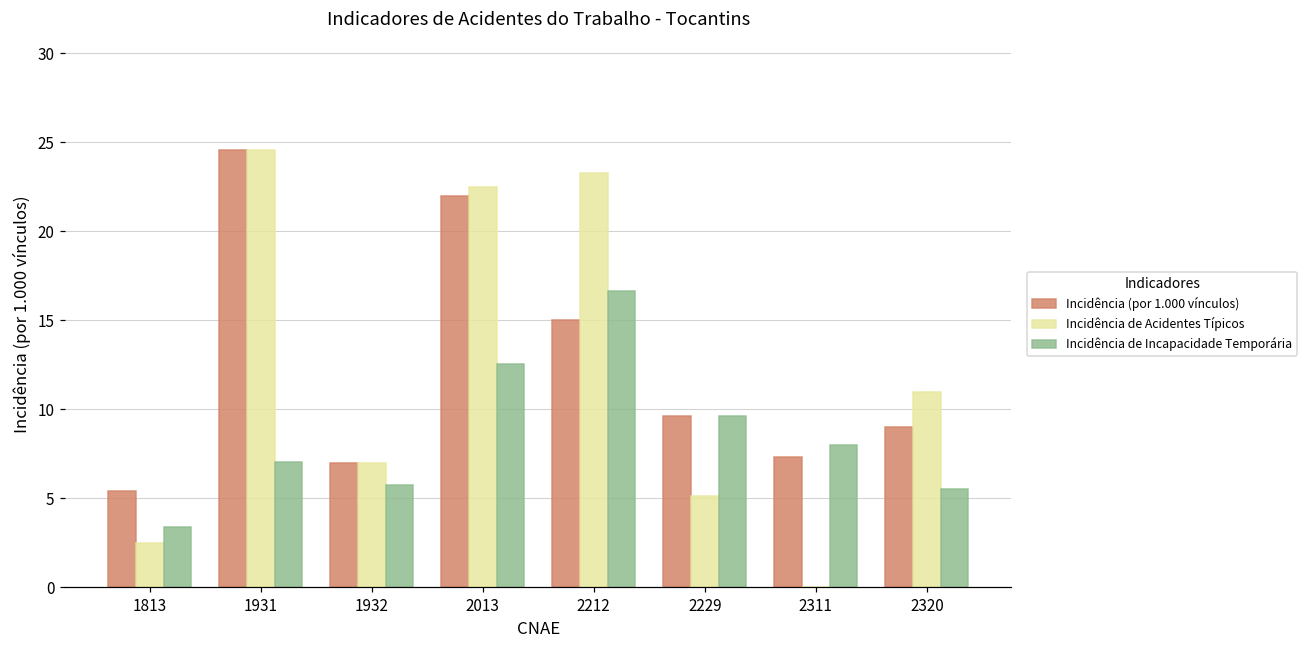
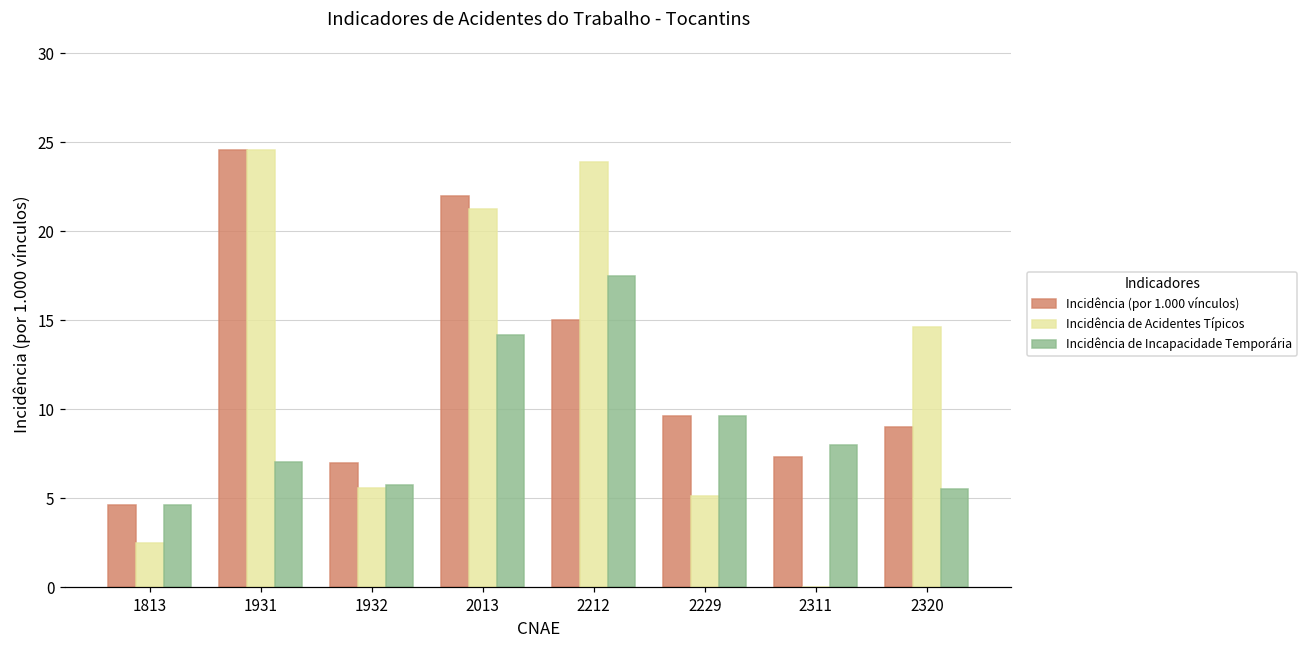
Incidência (por 1.000 vínculos), 1813: 5.4 -> 4.6
Incidência de Incapacidade Temporária, 1813: 3.4 -> 4.6
Incidência de Acidentes Típicos, 1932: 7.0 -> 5.6
Incidência de Acidentes Típicos, 2013: 22.5 -> 21.2
Incidência de Incapacidade Temporária, 2013: 12.5 -> 14.2
Incidência de Acidentes Típicos, 2212: 23.3 -> 23.9
Incidência de Incapacidade Temporária, 2212: 16.6 -> 17.5
Incidência de Acidentes Típicos, 2320: 11.0 -> 14.6
